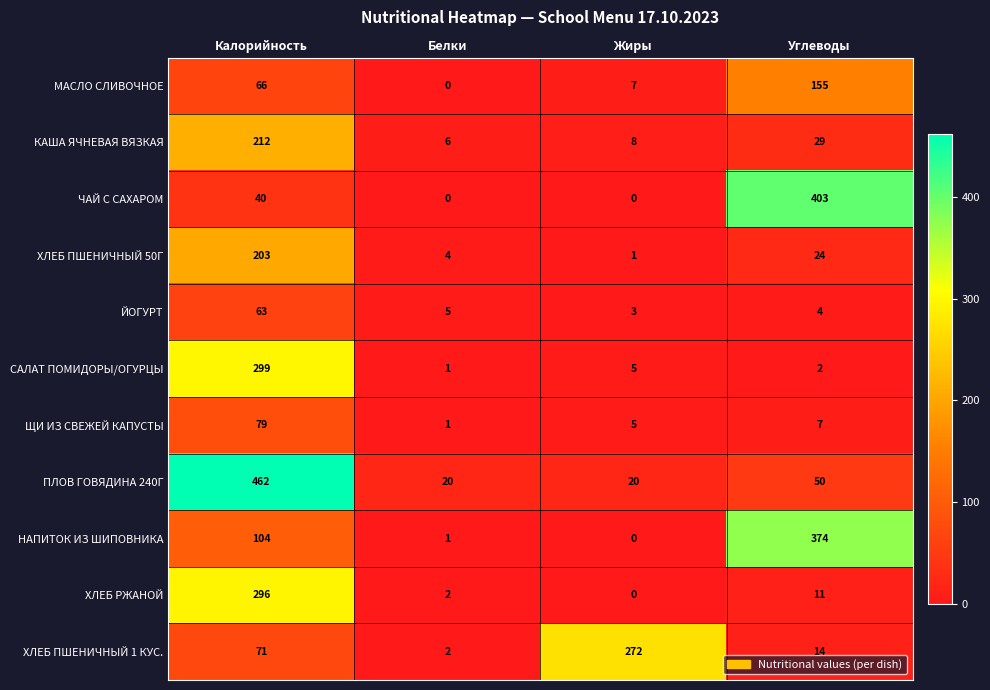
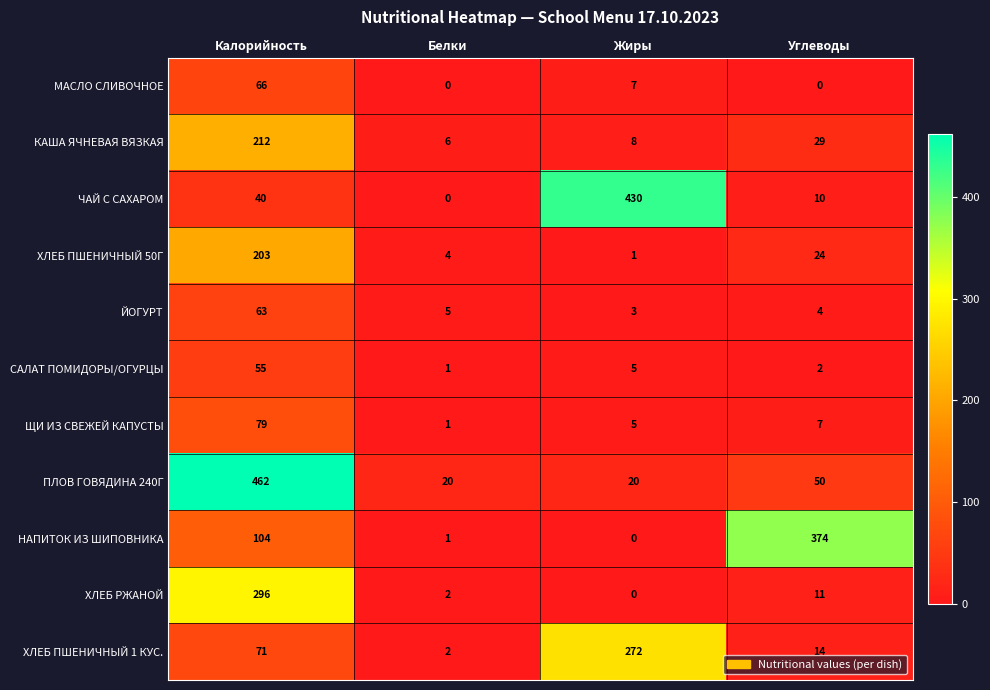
МАСЛО СЛИВОЧНОЕ, Углеводы: 155 -> 0
ЧАЙ С САХАРОМ, Жиры: 0 -> 430
ЧАЙ С САХАРОМ, Углеводы: 403 -> 10
САЛАТ ПОМИДОРЫ/ОГУРЦЫ, Калорийность: 299 -> 55
